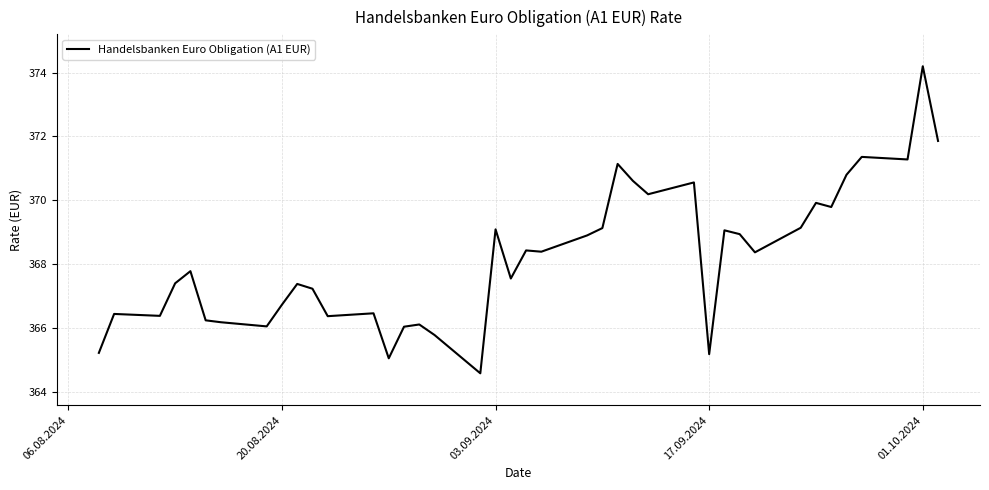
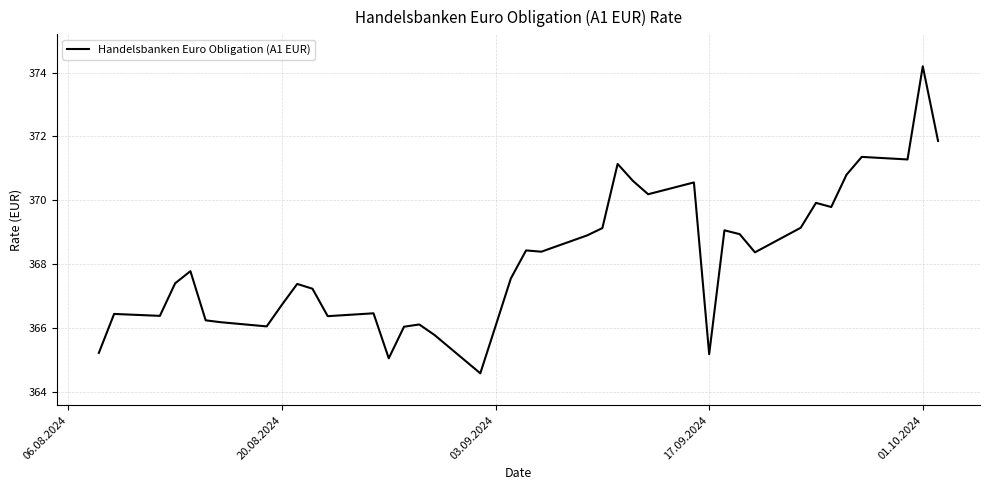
03.09.2024: 369.1 -> 366.1
